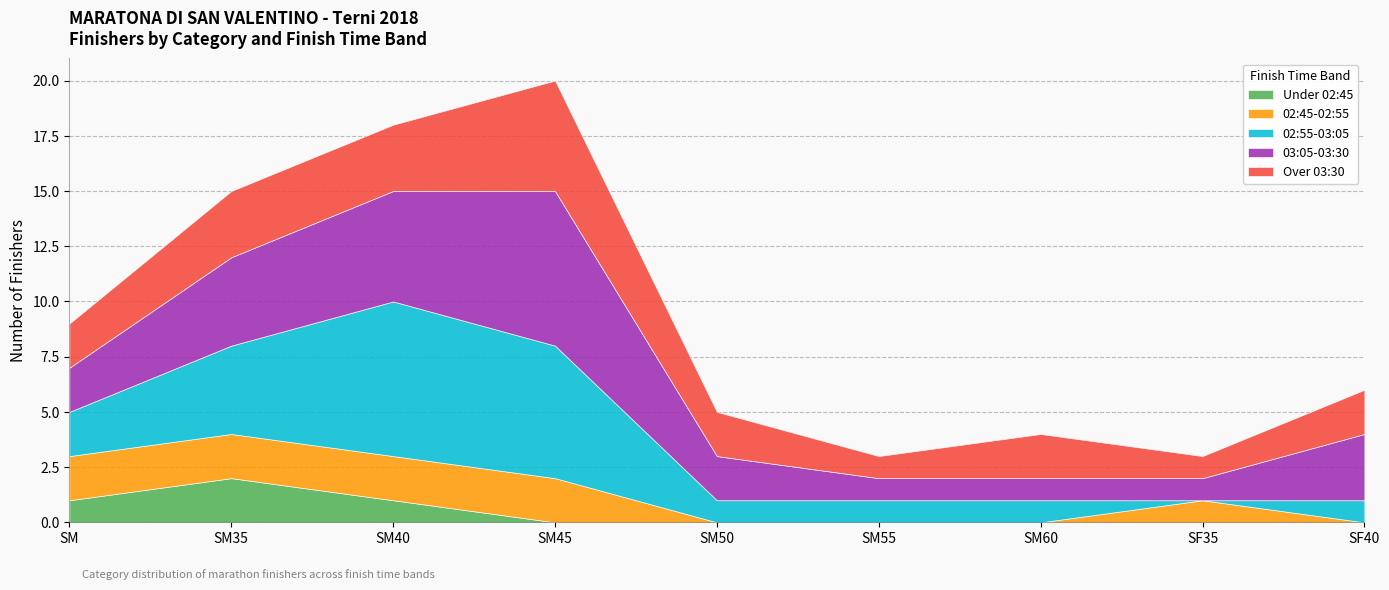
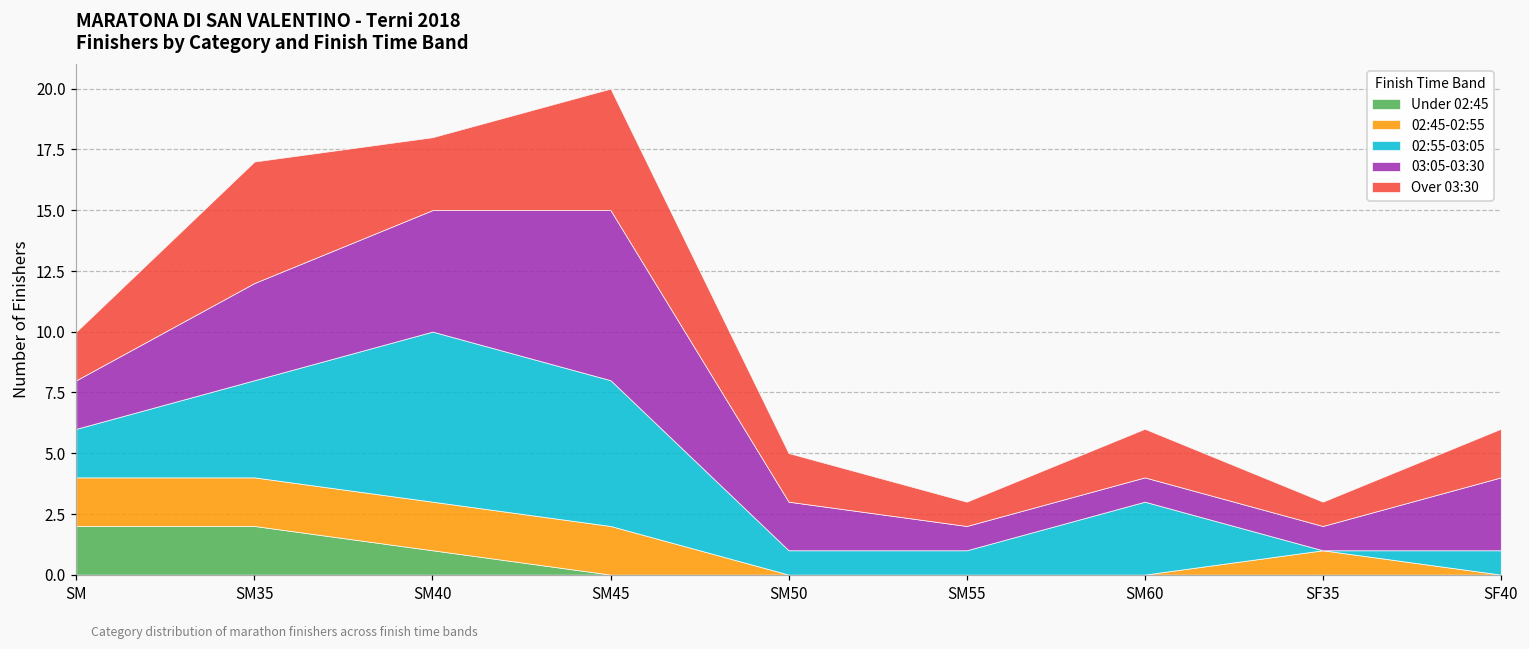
Under 02:45, SM: 1 -> 2
Over 03:30, SM35: 3 -> 5
02:55-03:05, SM60: 1 -> 3
